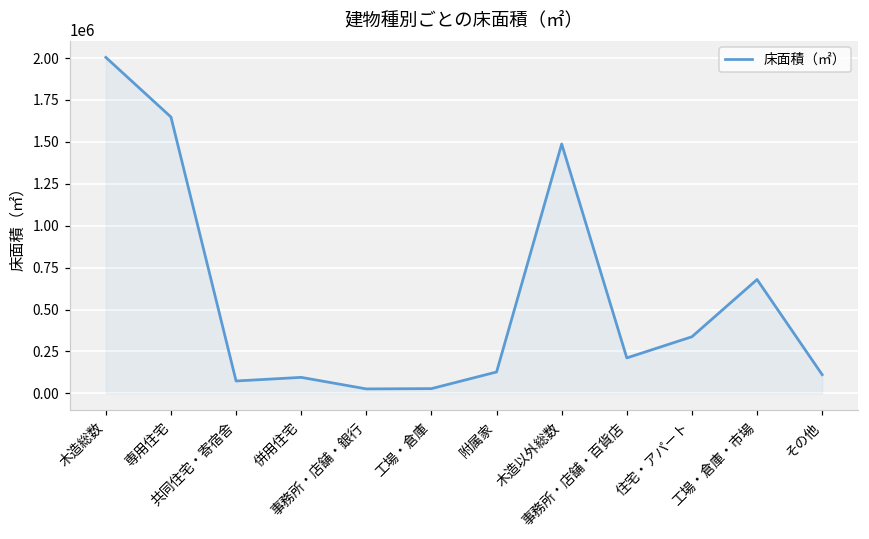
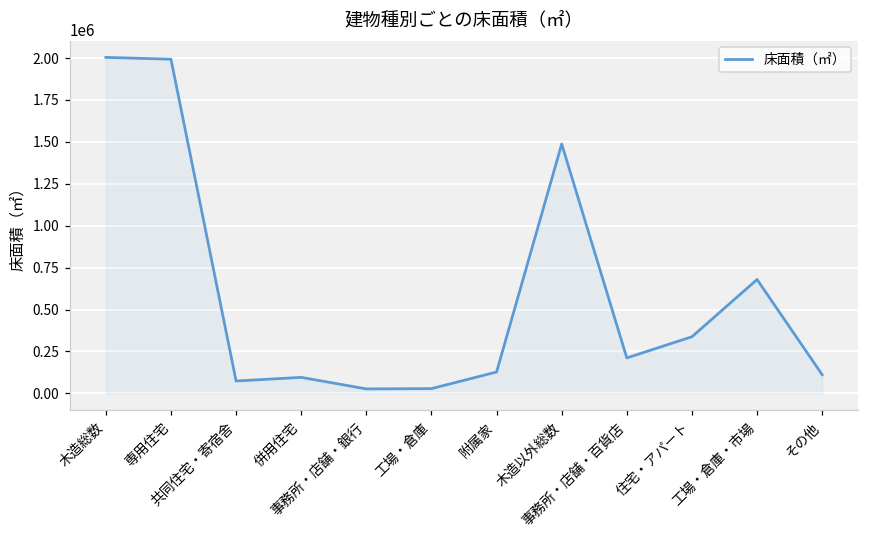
専用住宅: 1650000 -> 1990000
